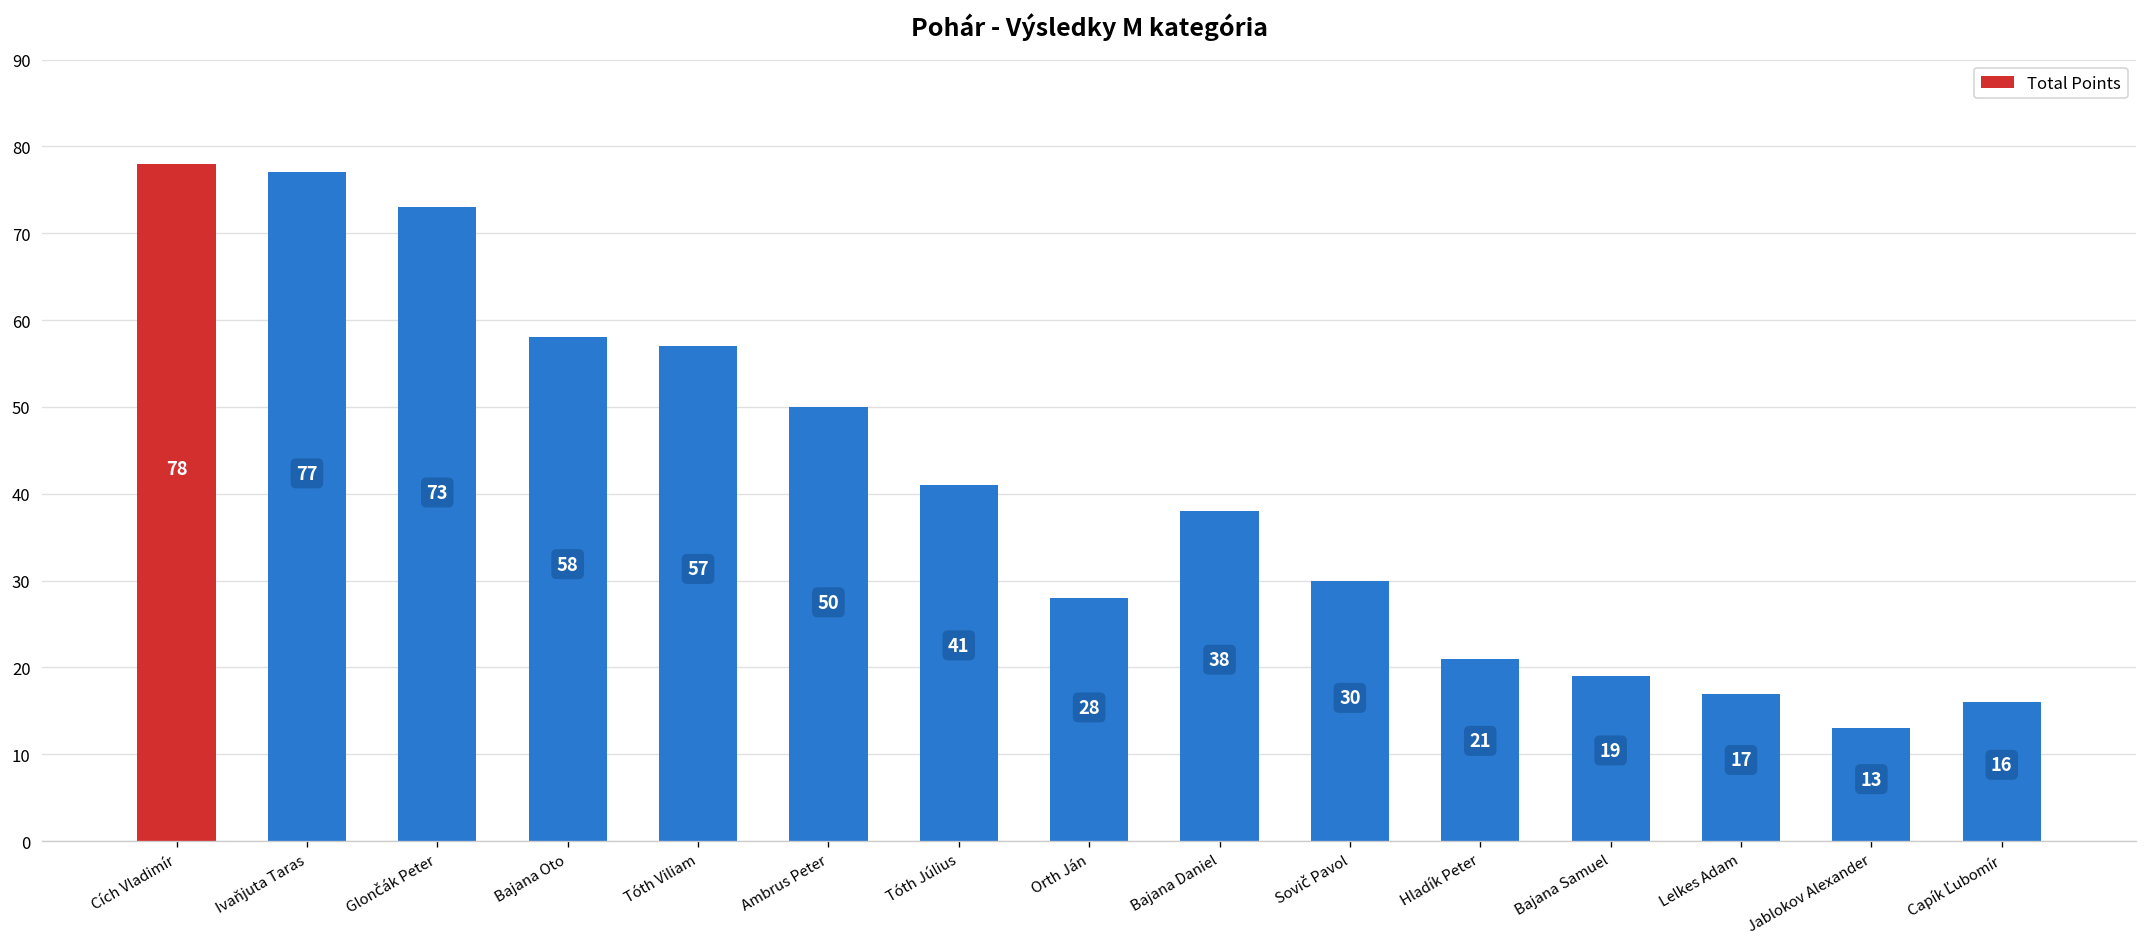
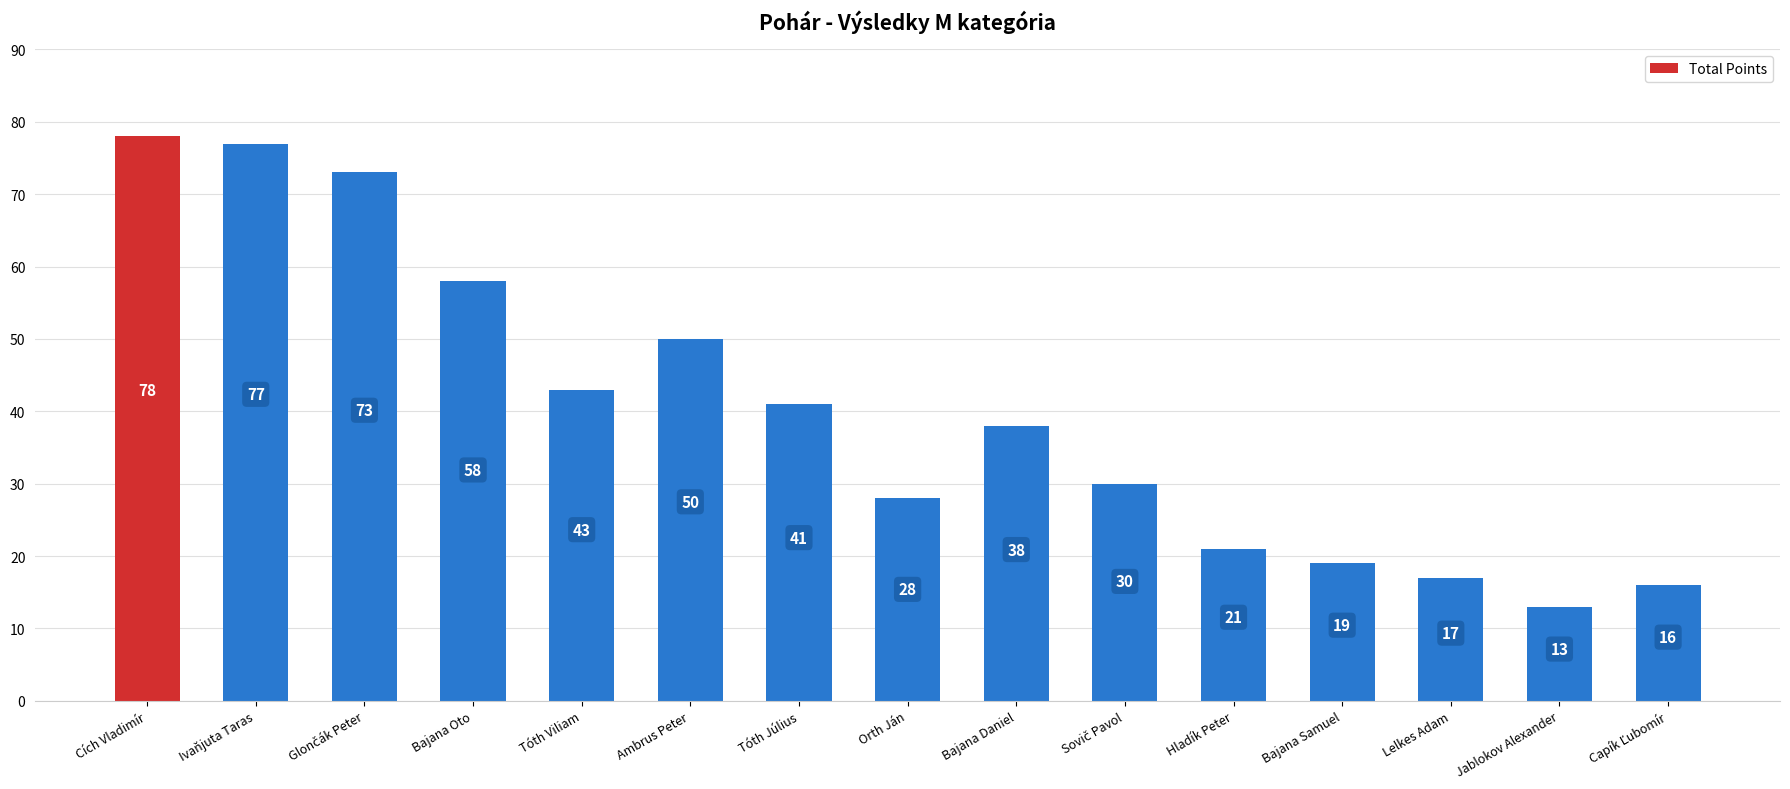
Tóth Viliam: 57 -> 43
